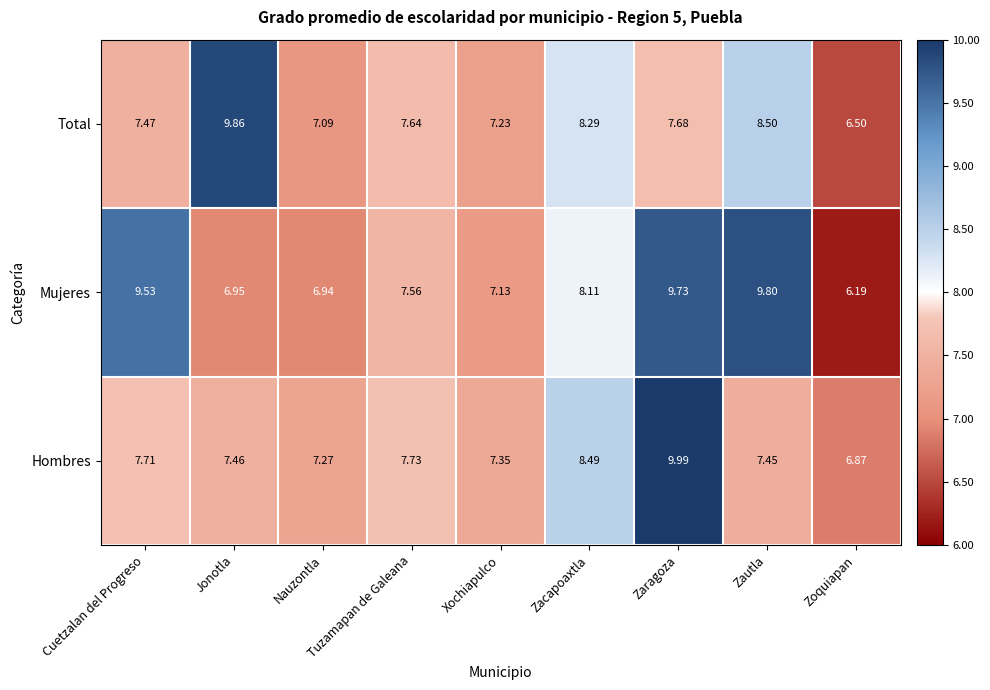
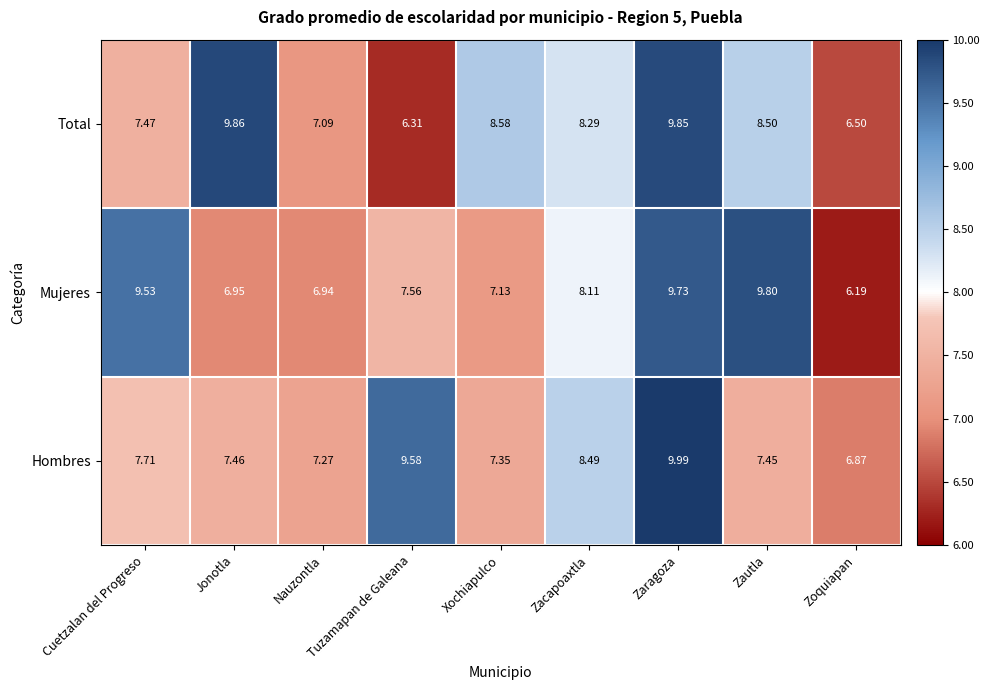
Total, Tuzamapan de Galeana: 7.64 -> 6.31
Total, Xochiapulco: 7.23 -> 8.58
Total, Zaragoza: 7.68 -> 9.85
Hombres, Tuzamapan de Galeana: 7.73 -> 9.58
